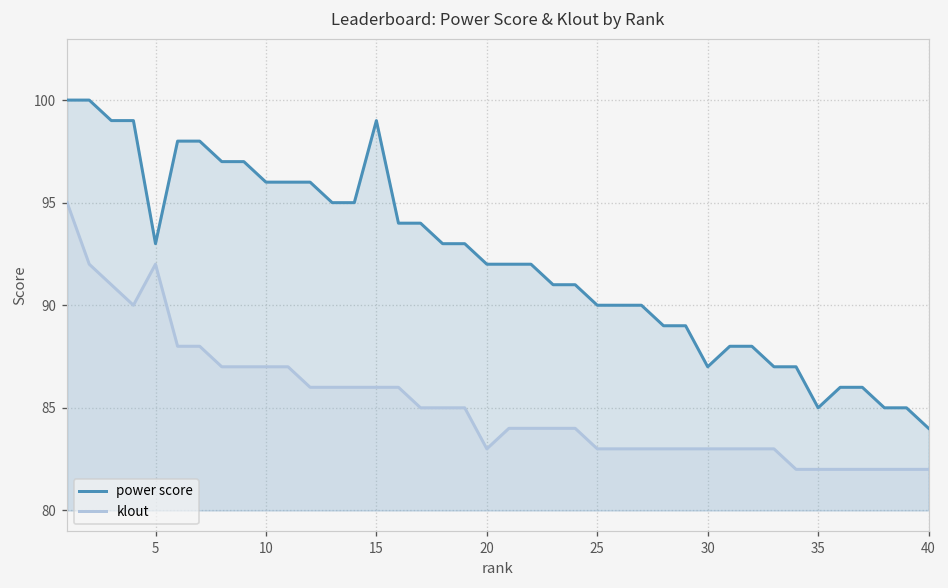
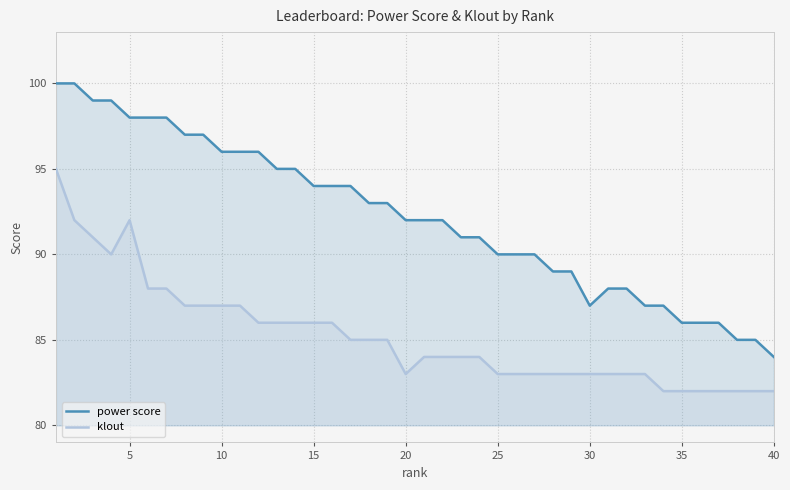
power score, 5: 93 -> 98
power score, 15: 99 -> 94
power score, 35: 85 -> 86
